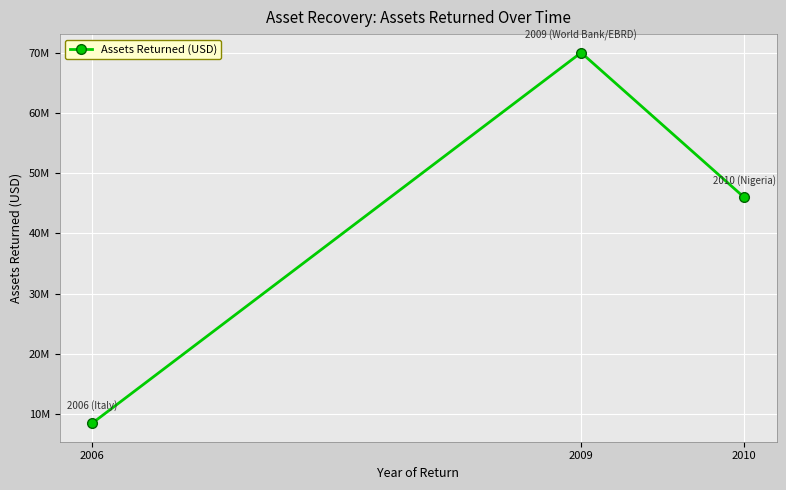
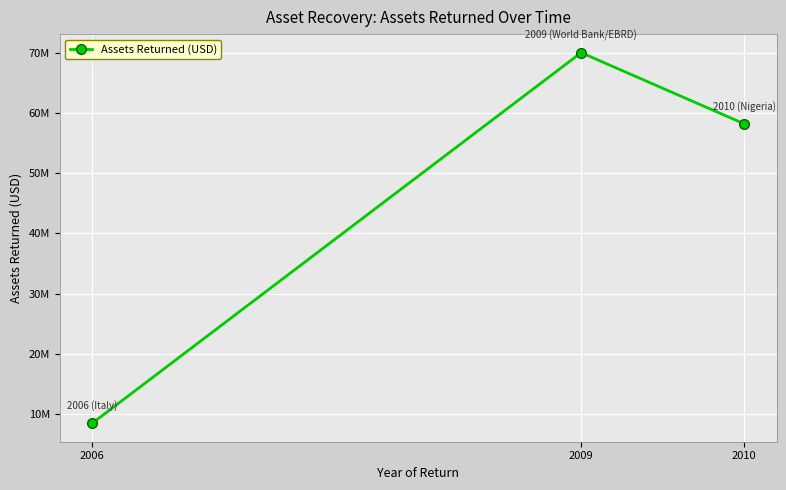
2010: 46000000 -> 58000000
